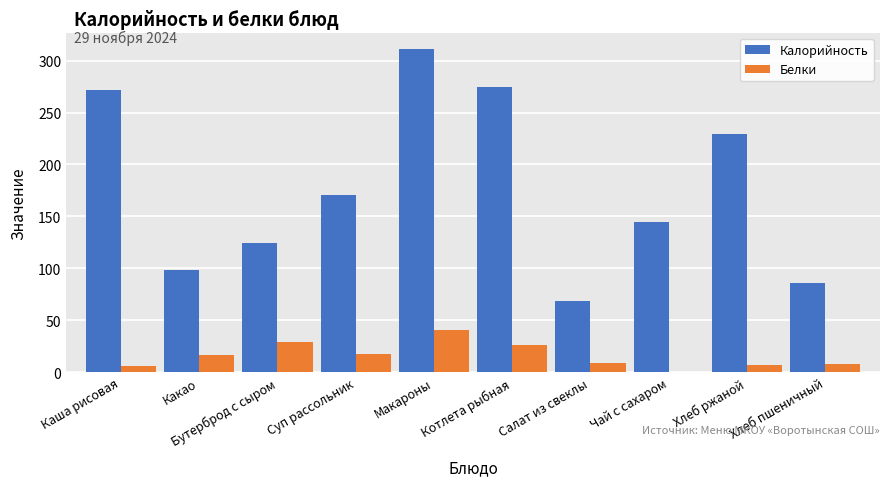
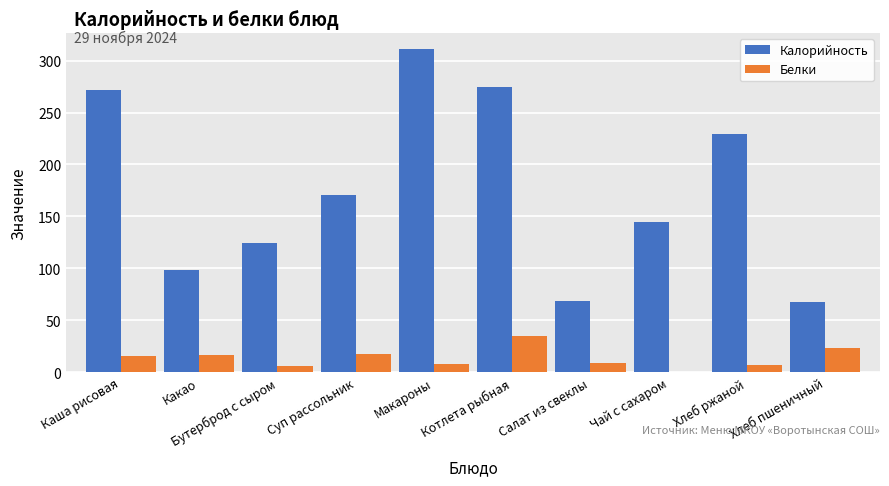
Белки, Каша рисовая: 6 -> 15
Белки, Бутерброд с сыром: 29 -> 6
Белки, Макароны: 41 -> 8
Белки, Котлета рыбная: 26 -> 35
Калорийность, Хлеб пшеничный: 86 -> 68
Белки, Хлеб пшеничный: 8 -> 24
